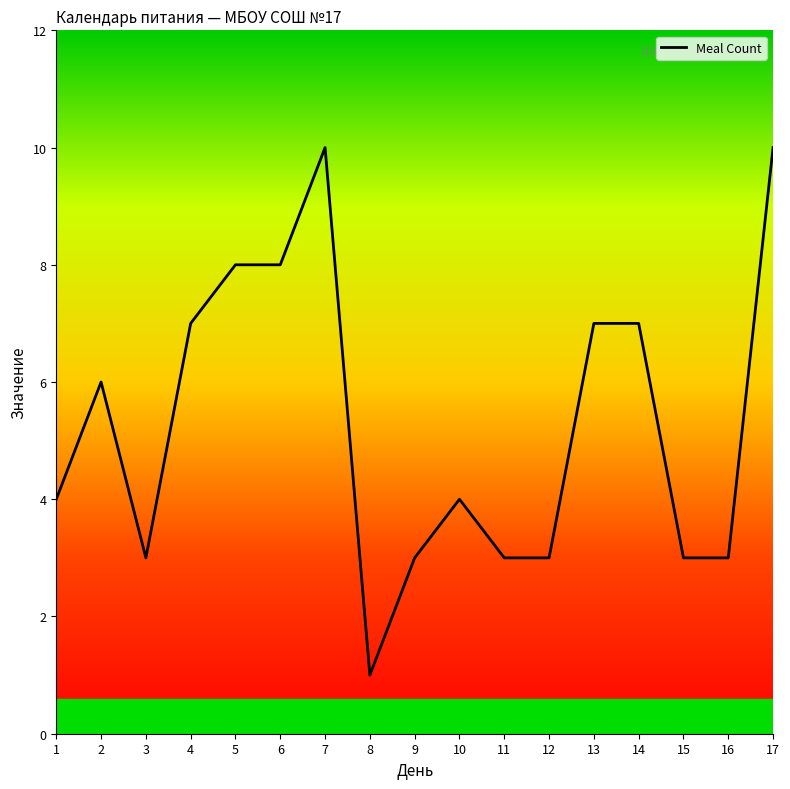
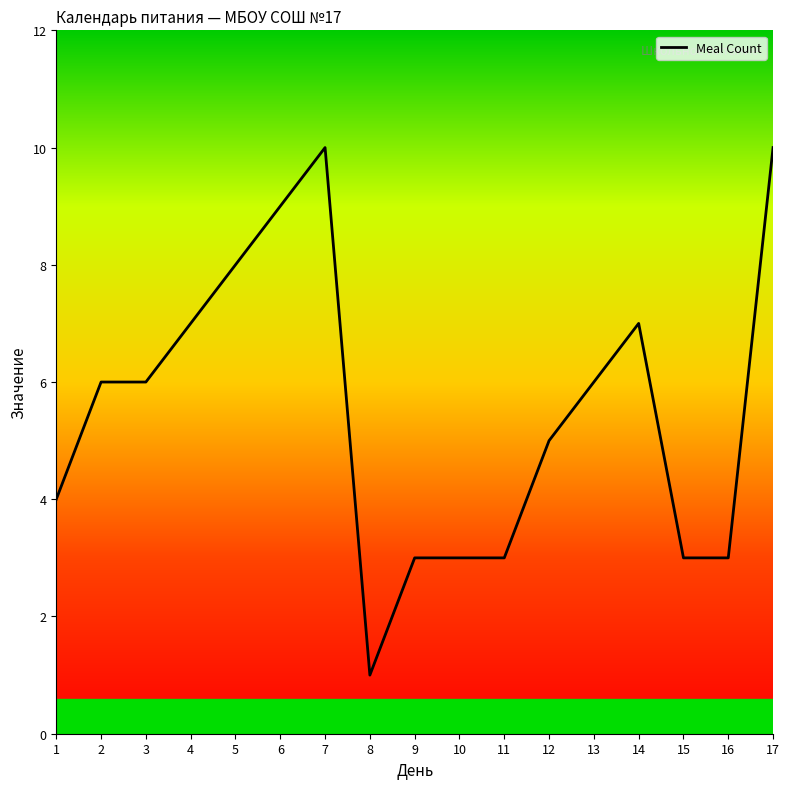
3: 3 -> 6
6: 8 -> 9
10: 4 -> 3
12: 3 -> 5
13: 7 -> 6
